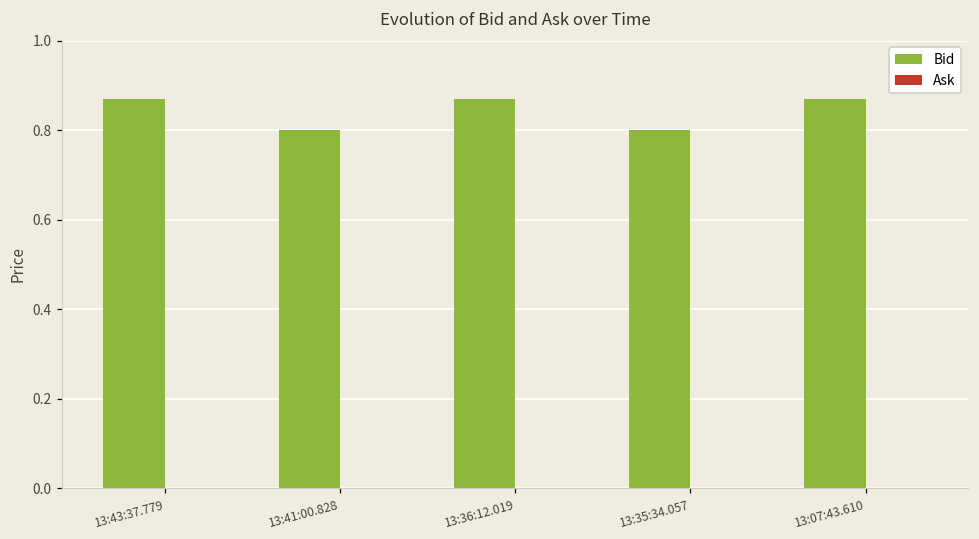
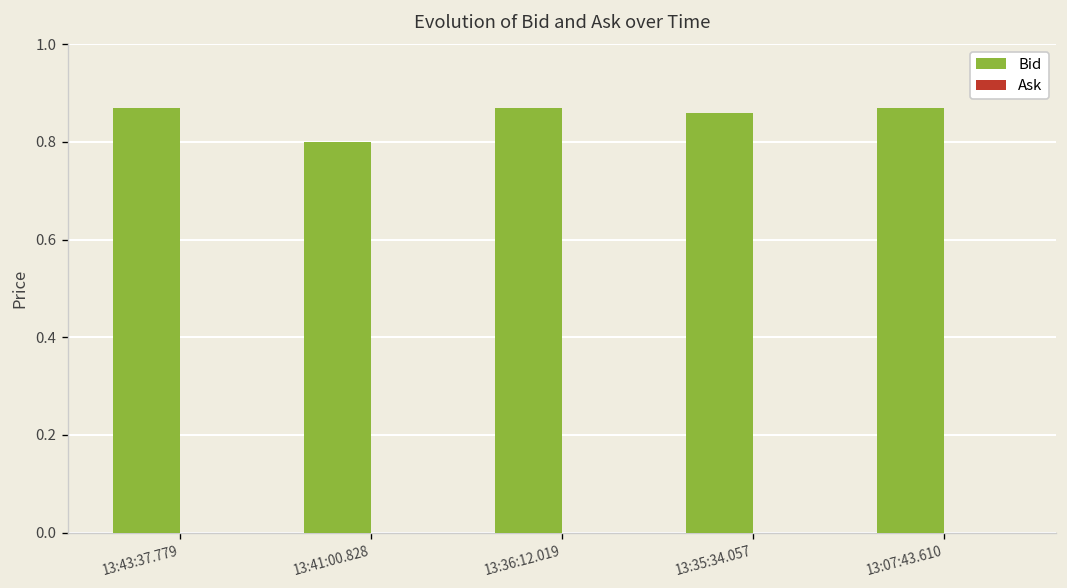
Bid, 13:35:34.057: 0.80 -> 0.86
